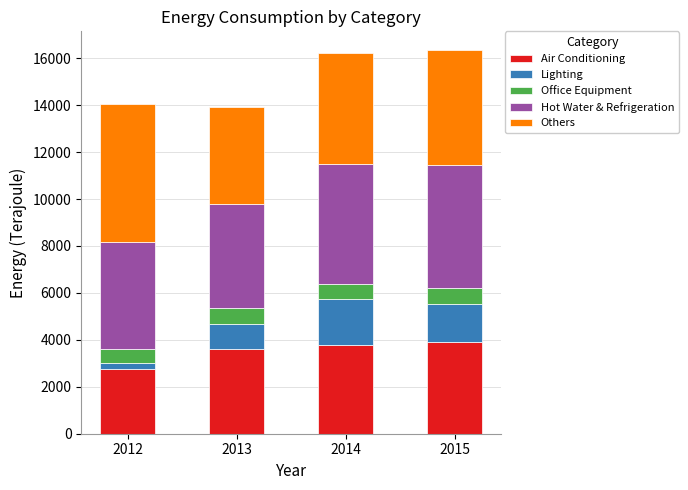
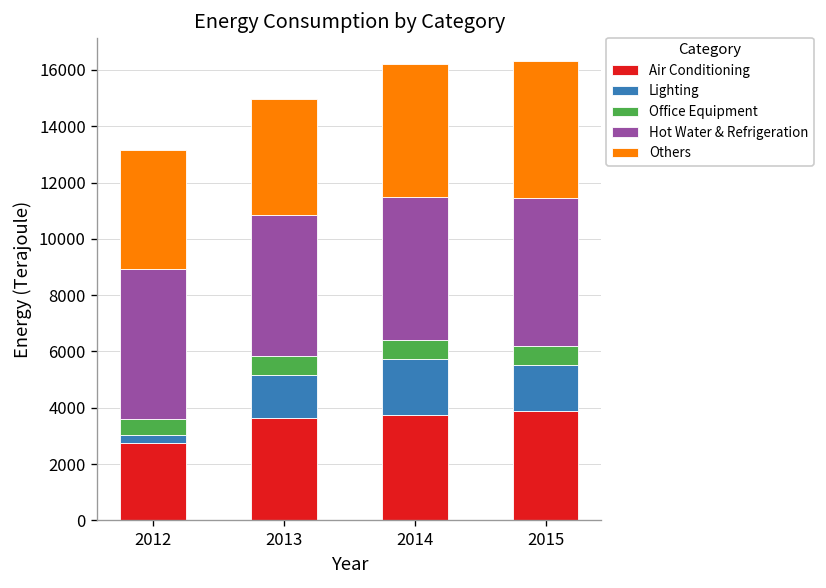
Hot Water & Refrigeration, 2012: 4600 -> 5300
Others, 2012: 5900 -> 4200
Lighting, 2013: 1100 -> 1600
Hot Water & Refrigeration, 2013: 4500 -> 5000
